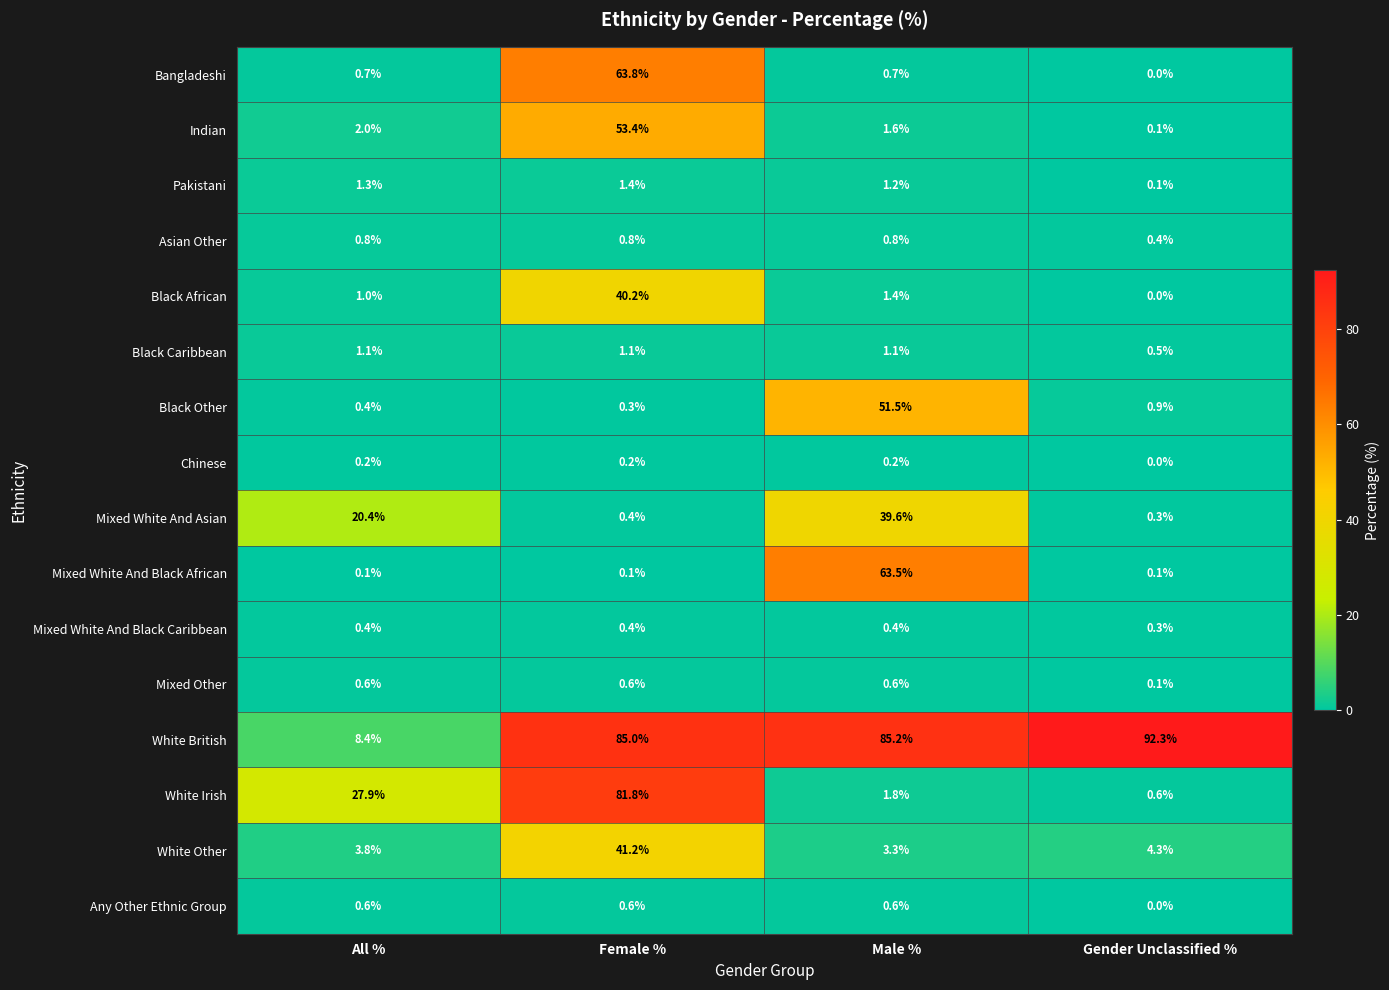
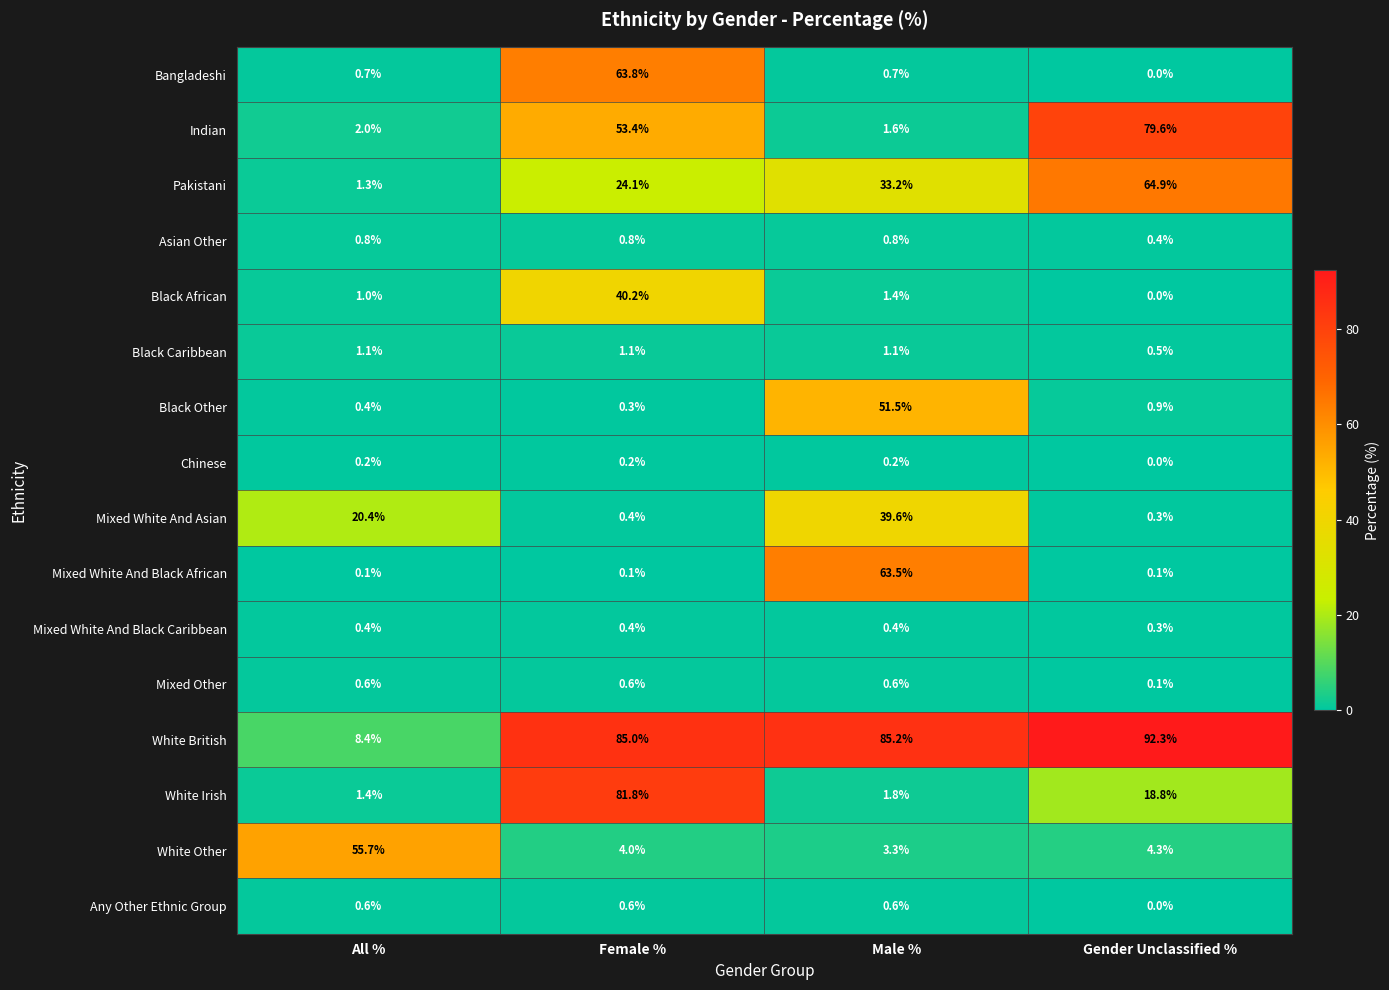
Indian, Gender Unclassified %: 0.1% -> 79.6%
Pakistani, Female %: 1.4% -> 24.1%
Pakistani, Male %: 1.2% -> 33.2%
Pakistani, Gender Unclassified %: 0.1% -> 64.9%
White Irish, All %: 27.9% -> 1.4%
White Irish, Gender Unclassified %: 0.6% -> 18.8%
White Other, All %: 3.8% -> 55.7%
White Other, Female %: 41.2% -> 4.0%
